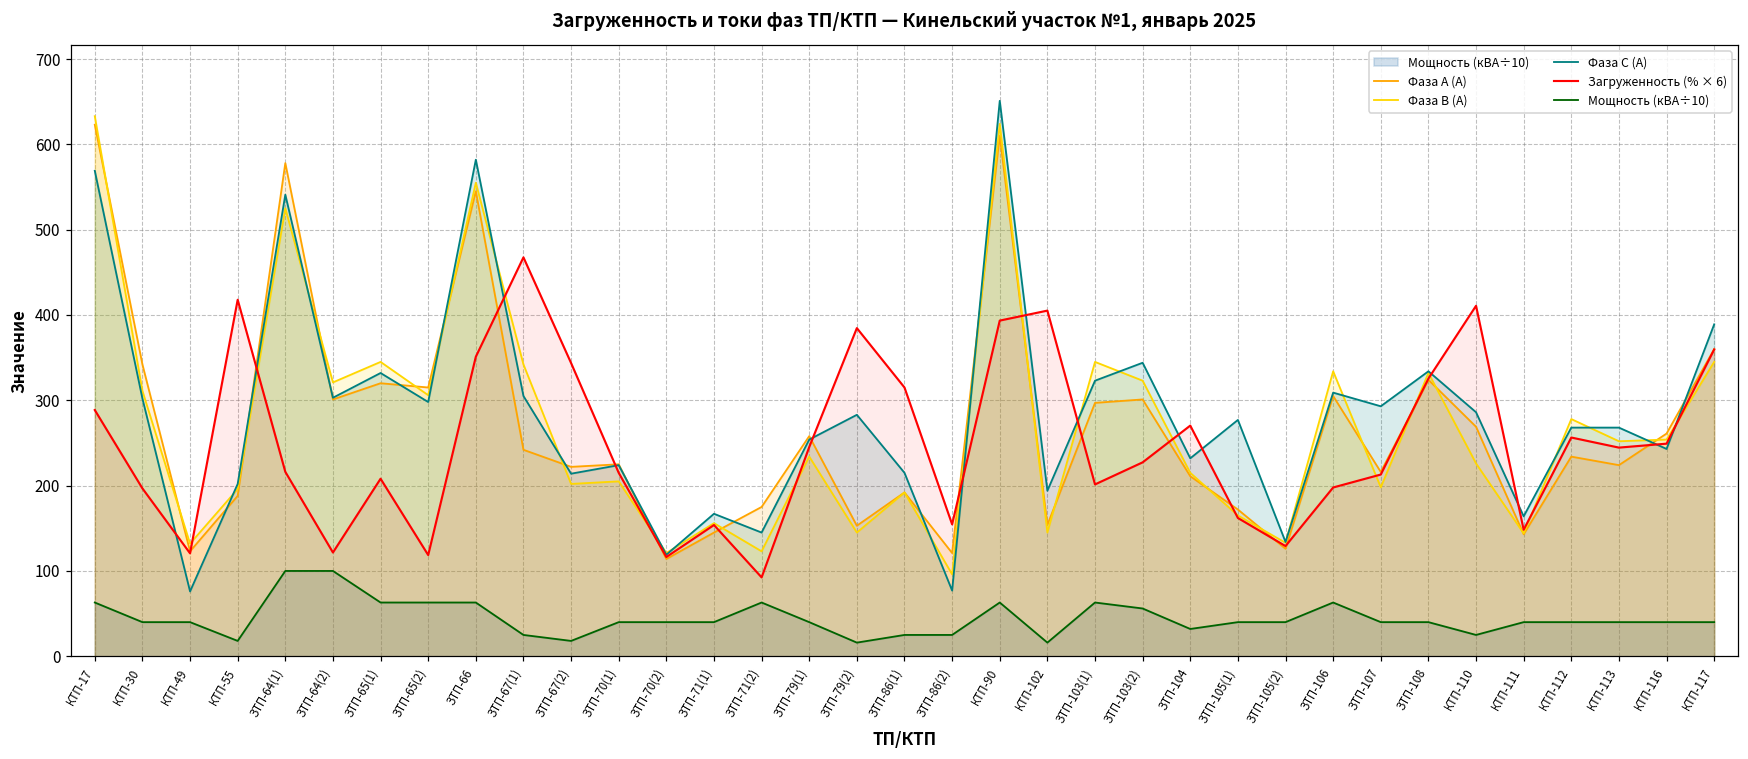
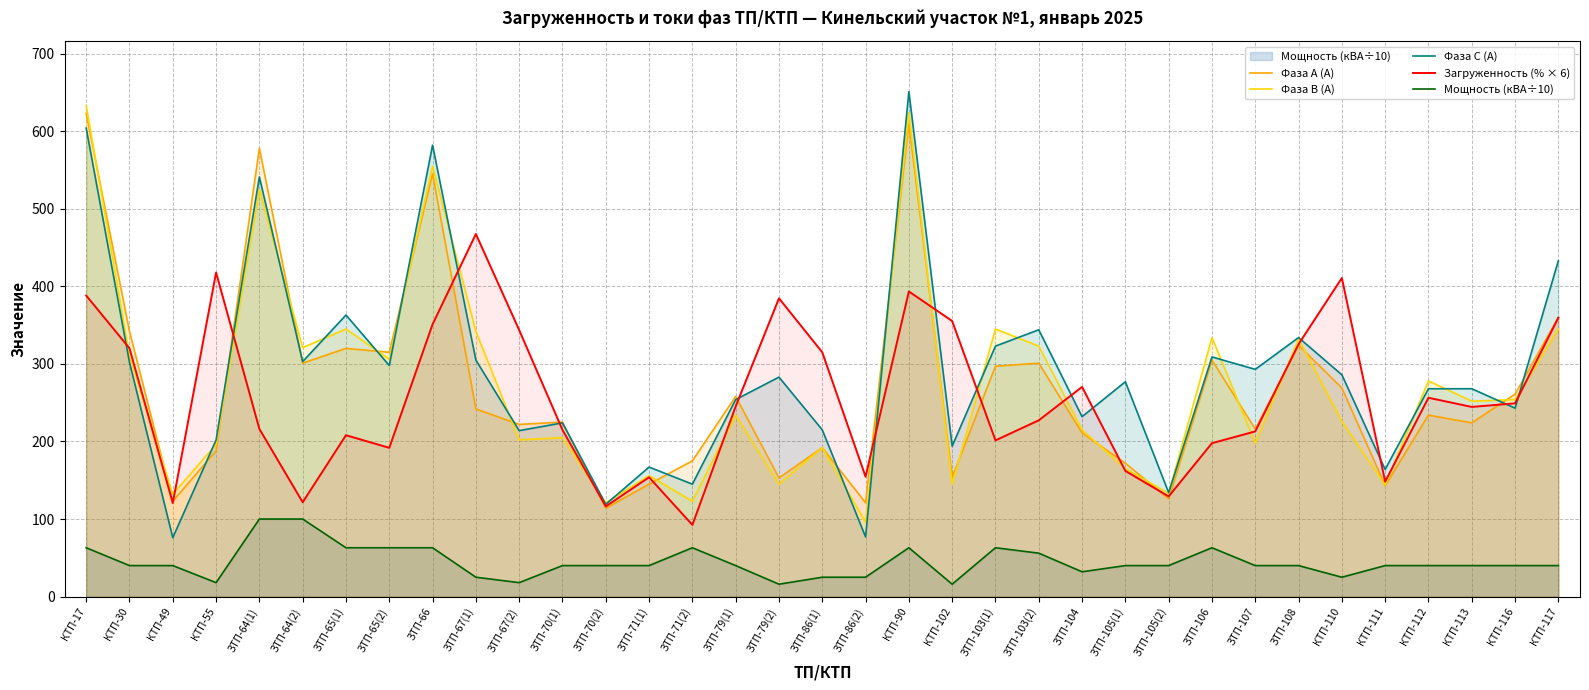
Фаза С (А), КТП-17: 570 -> 600
Загруженность (% × 6), КТП-17: 290 -> 390
Загруженность (% × 6), КТП-30: 200 -> 320
Фаза С (А), ЗТП-65(1): 330 -> 360
Загруженность (% × 6), ЗТП-65(2): 120 -> 190
Загруженность (% × 6), КТП-102: 410 -> 360
Фаза С (А), КТП-117: 390 -> 430
